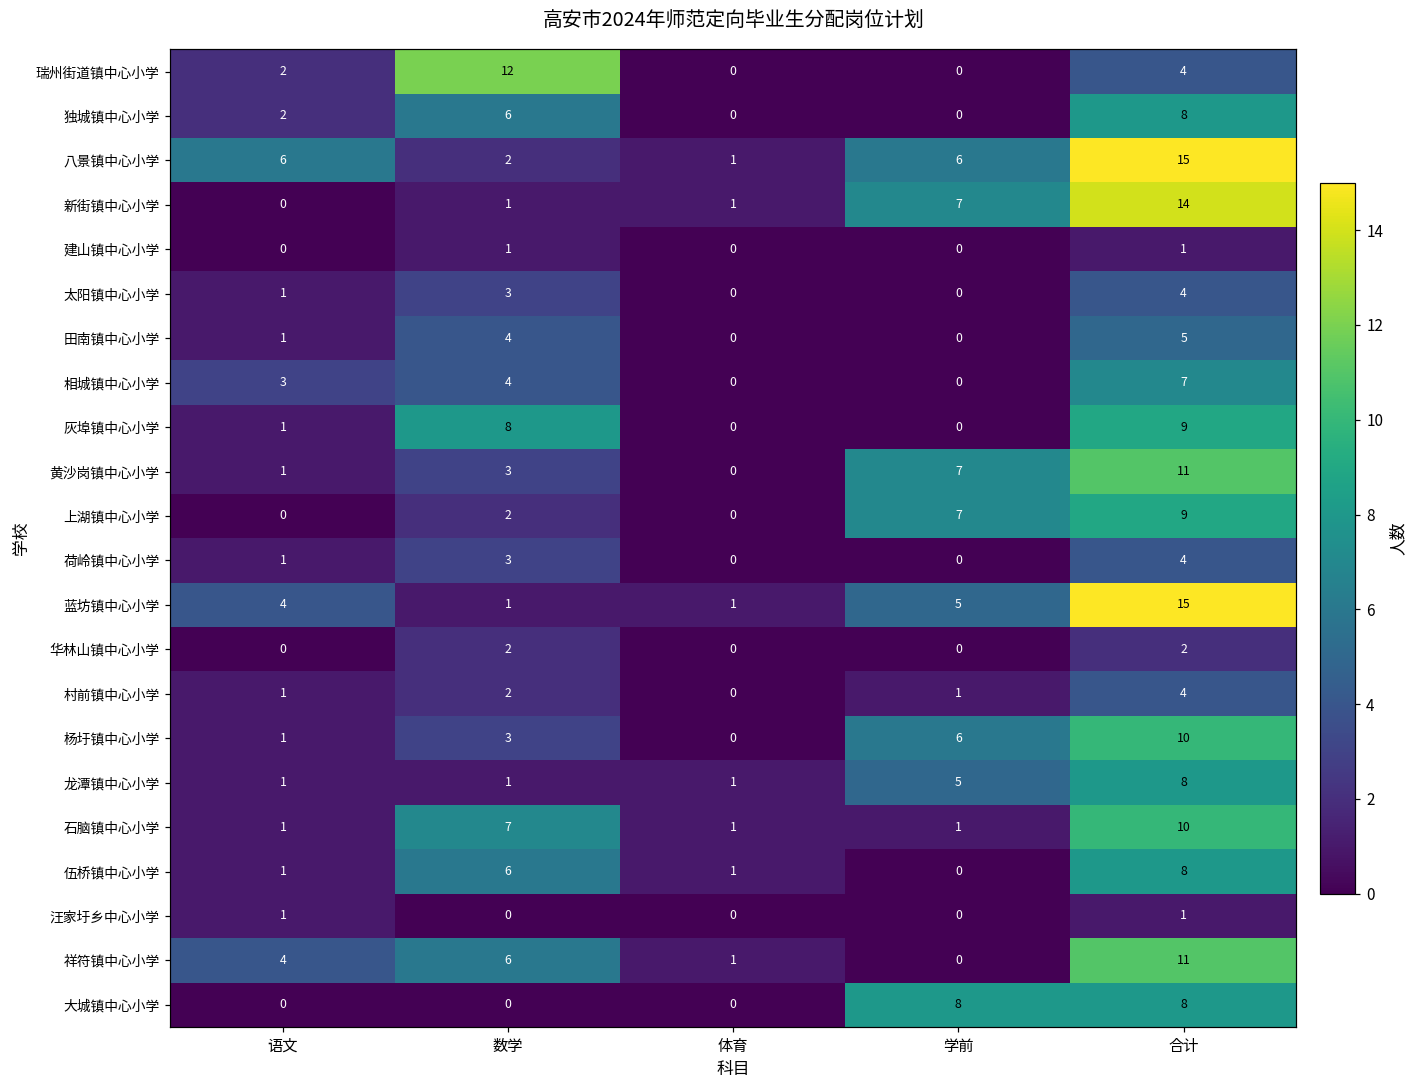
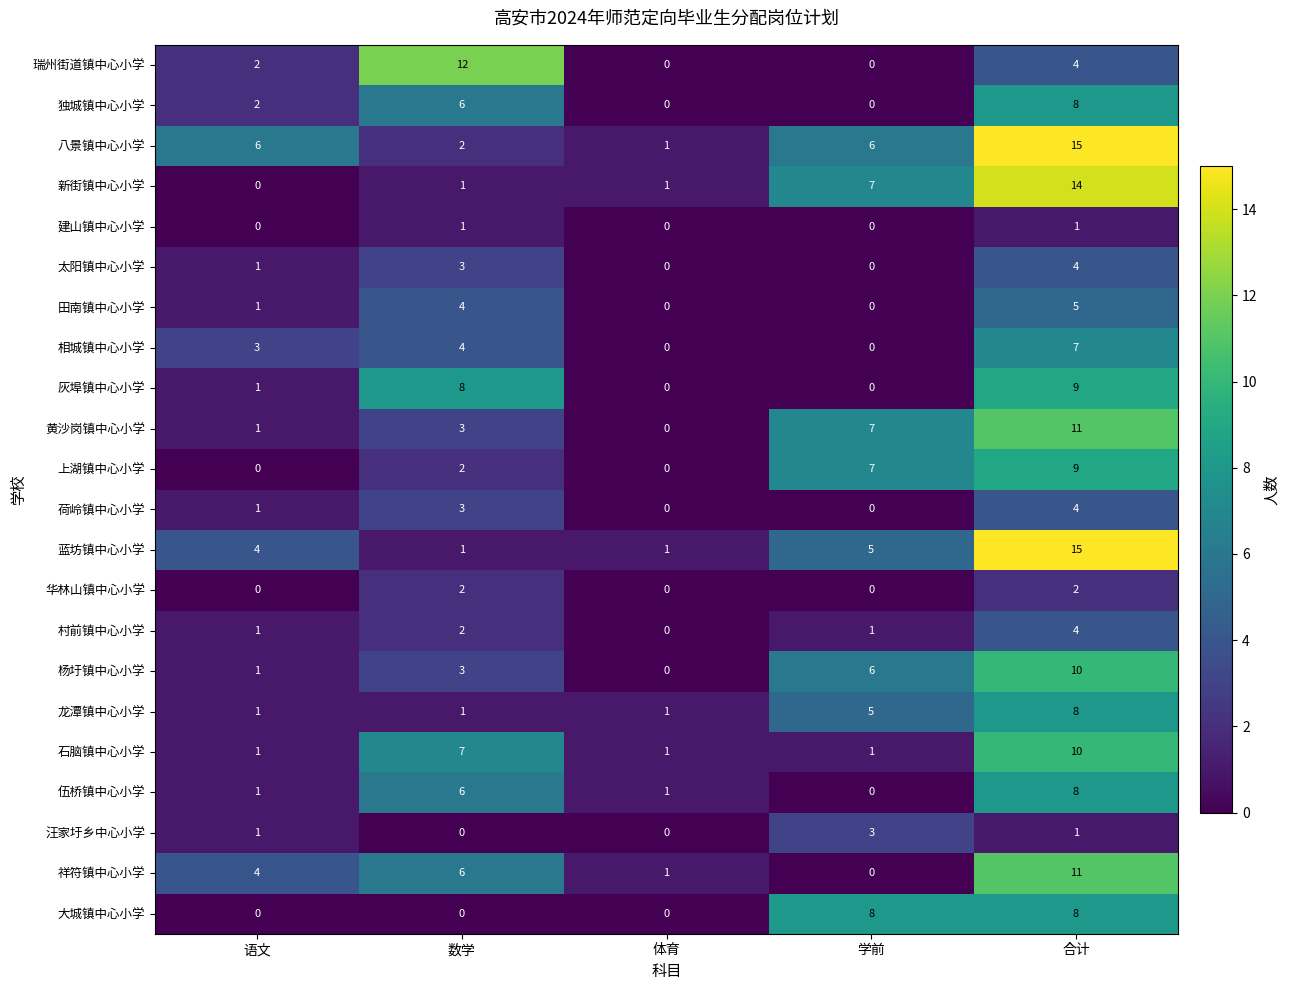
汪家圩乡中心小学, 学前: 0 -> 3
